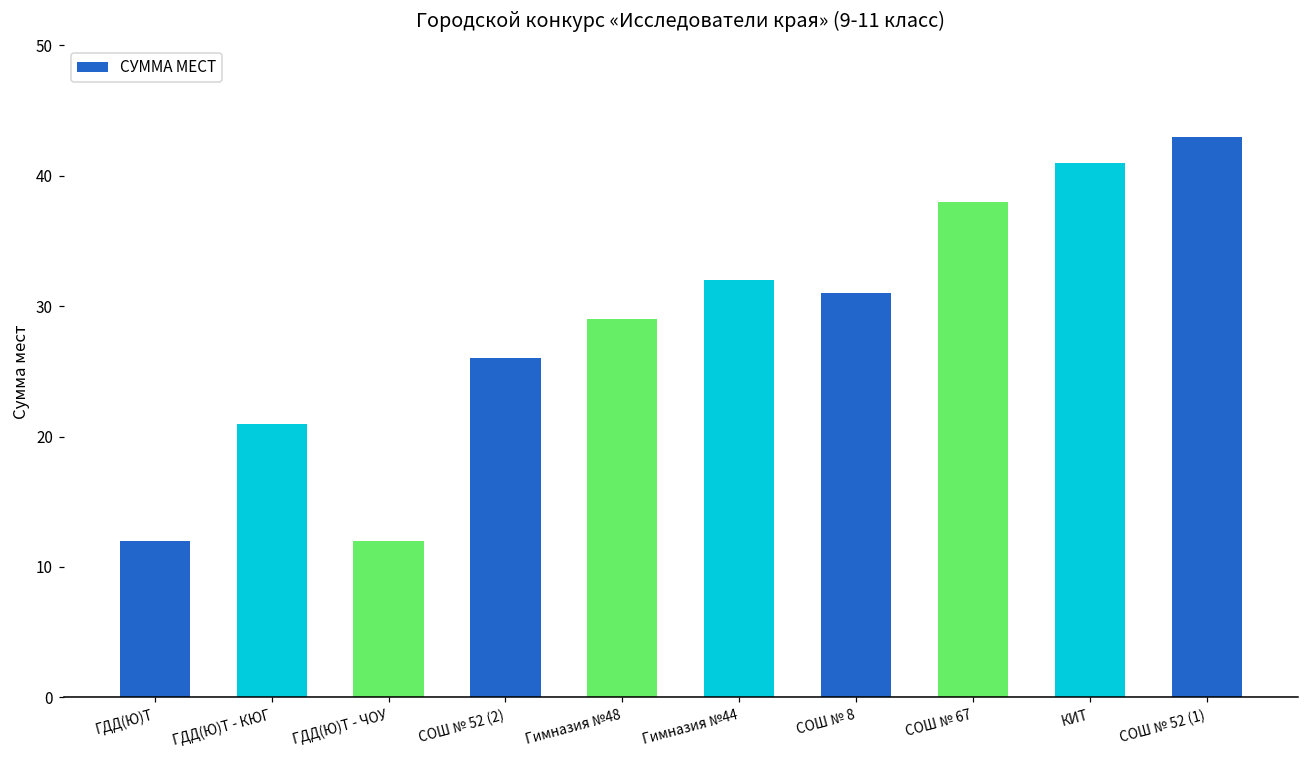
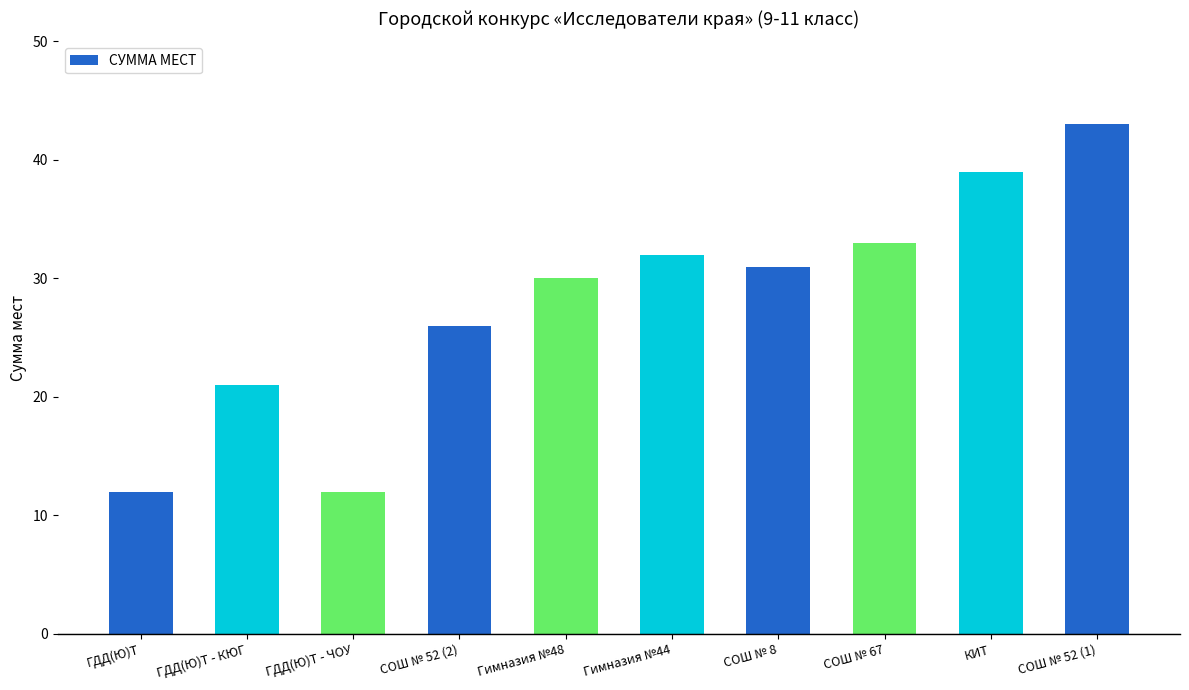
Гимназия №48: 29 -> 30
СОШ № 67: 38 -> 33
КИТ: 41 -> 39
